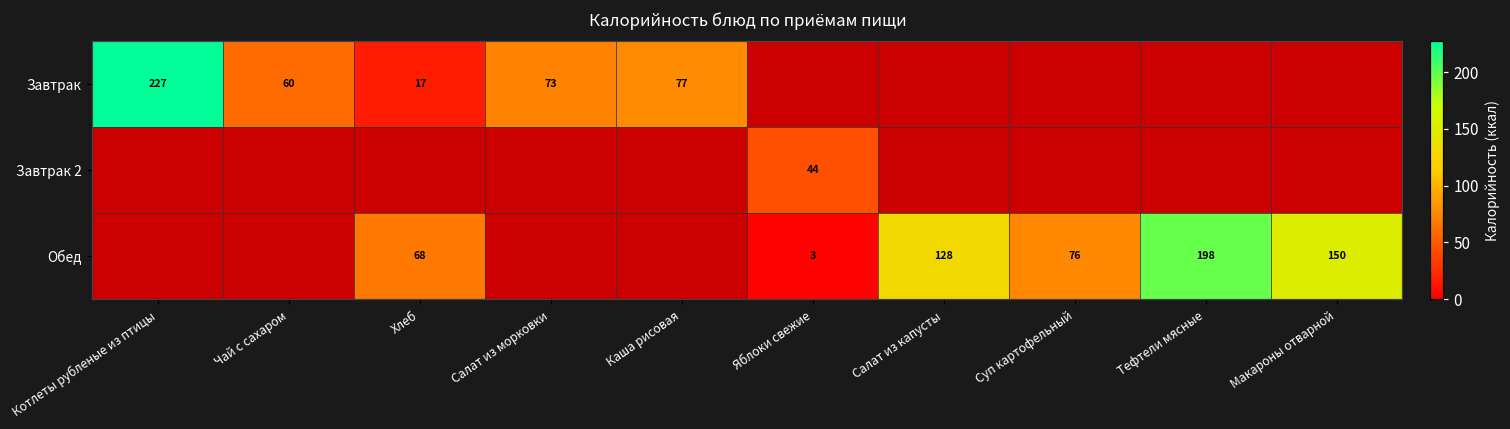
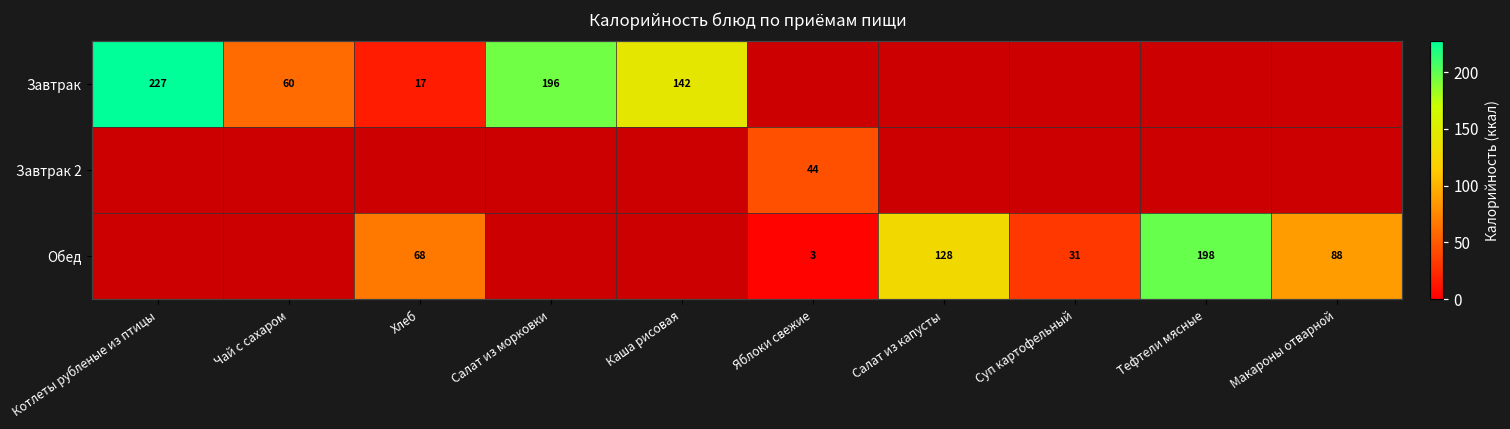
Завтрак, Салат из морковки: 73 -> 196
Завтрак, Каша рисовая: 77 -> 142
Обед, Суп картофельный: 76 -> 31
Обед, Макароны отварной: 150 -> 88
